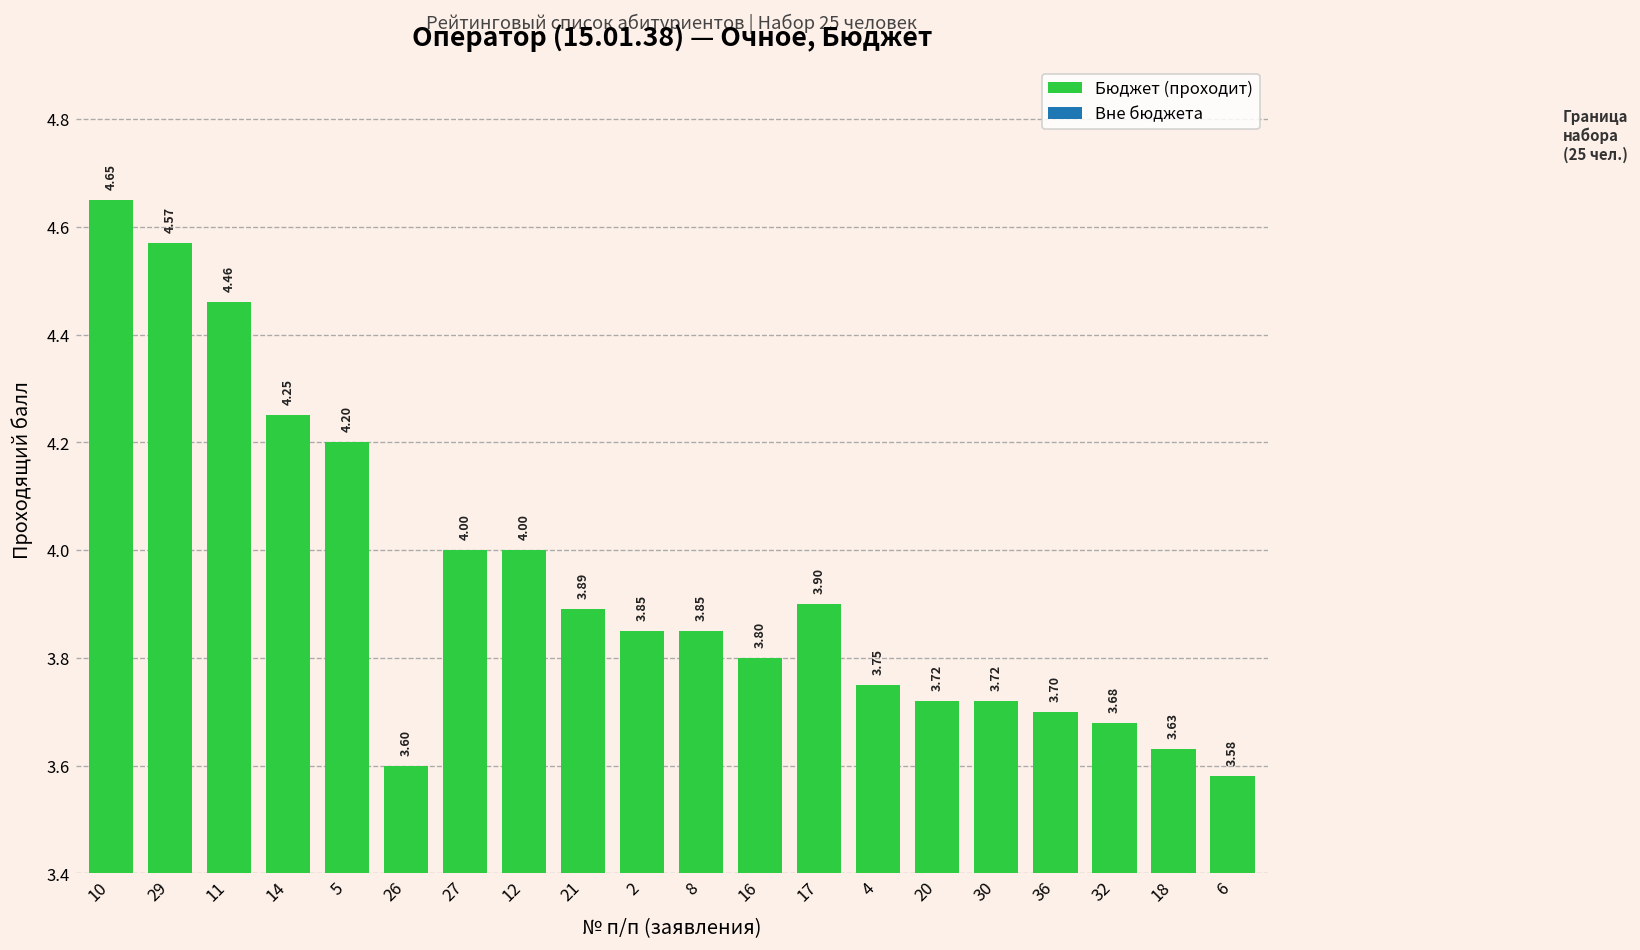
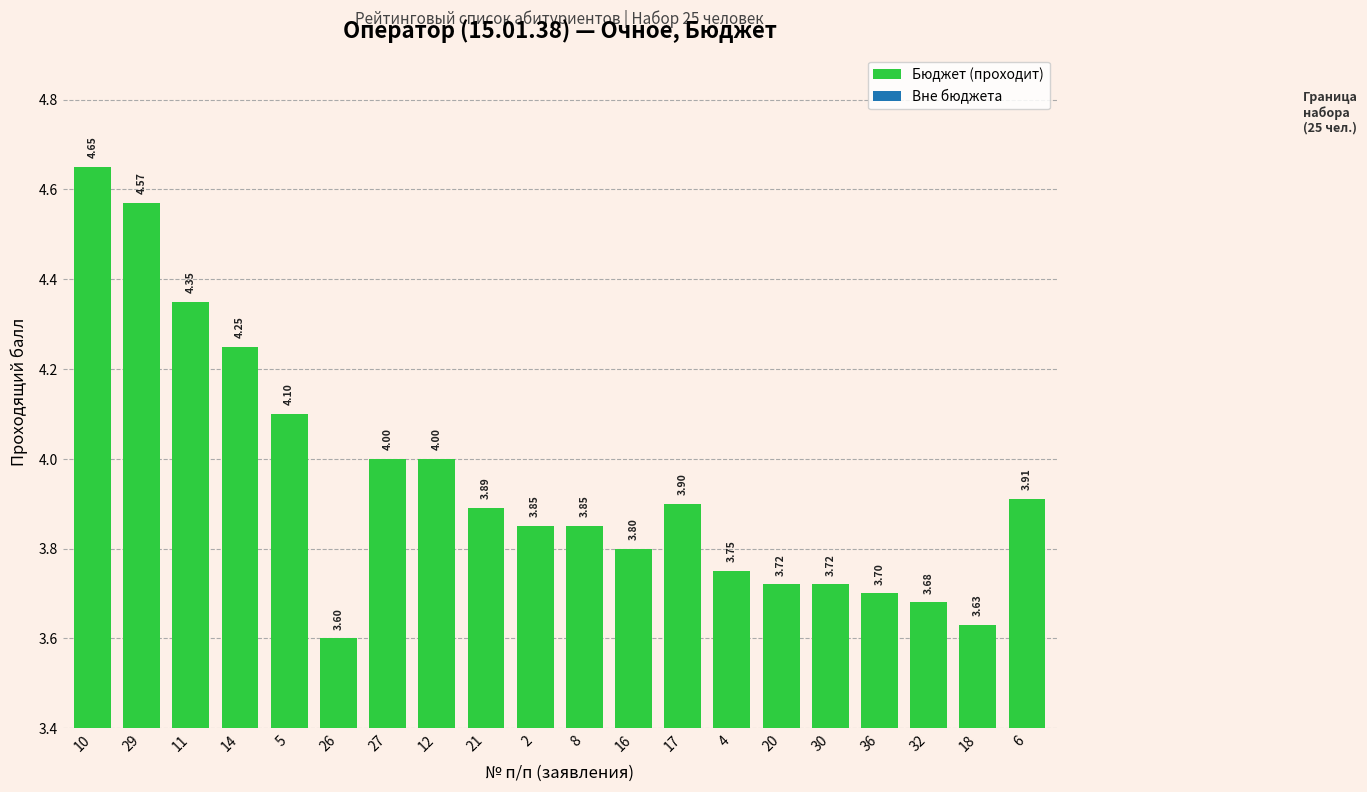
11: 4.46 -> 4.35
5: 4.20 -> 4.10
6: 3.58 -> 3.91
